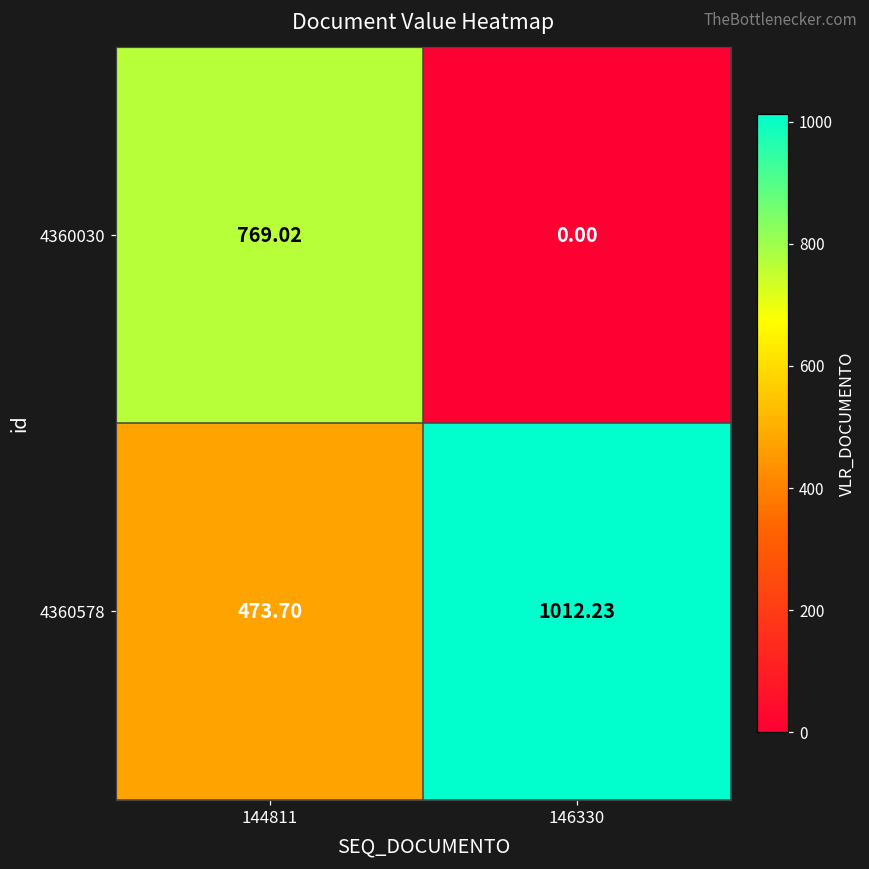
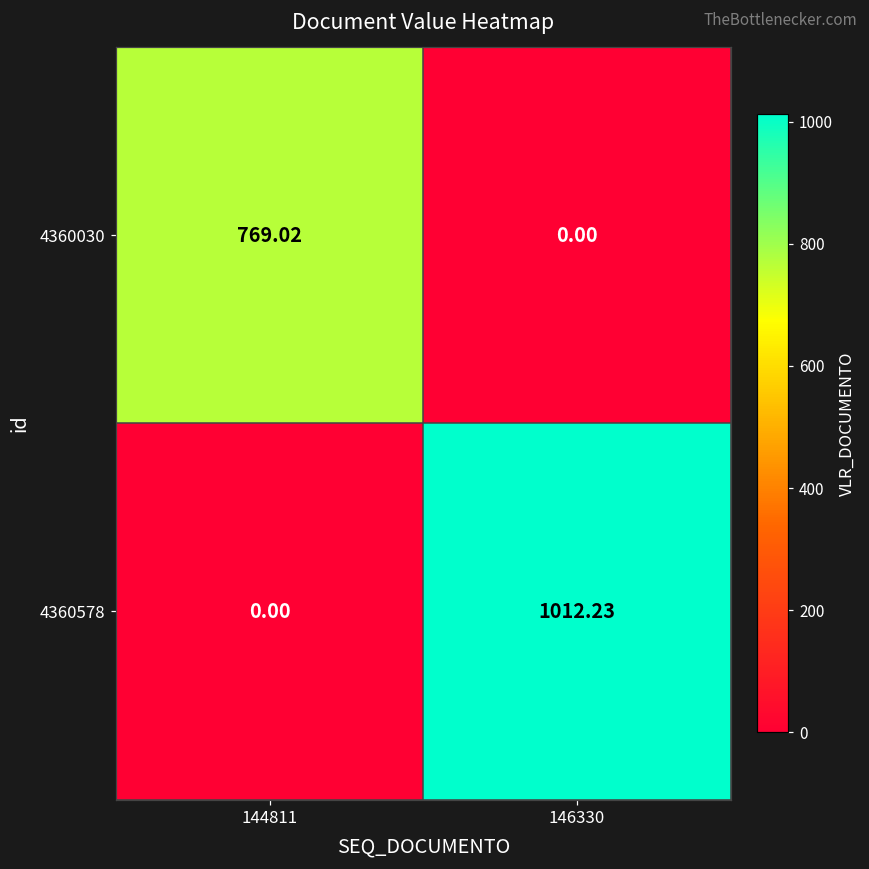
4360578, 144811: 473.70 -> 0.00
